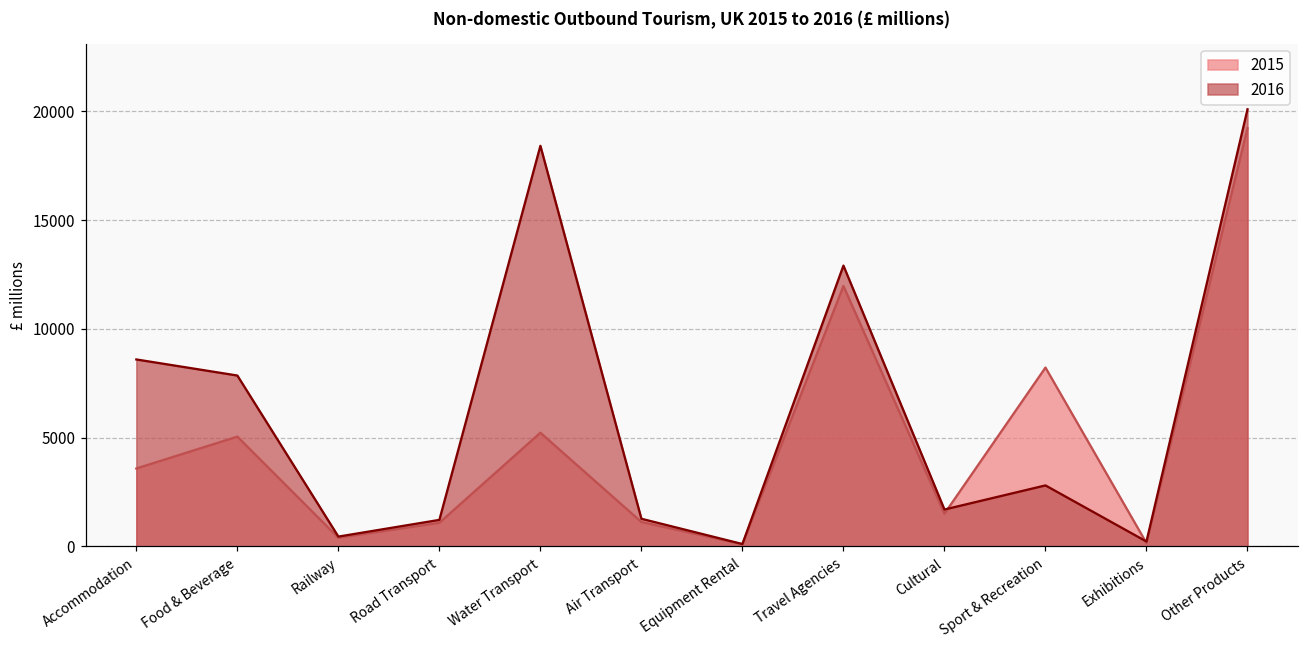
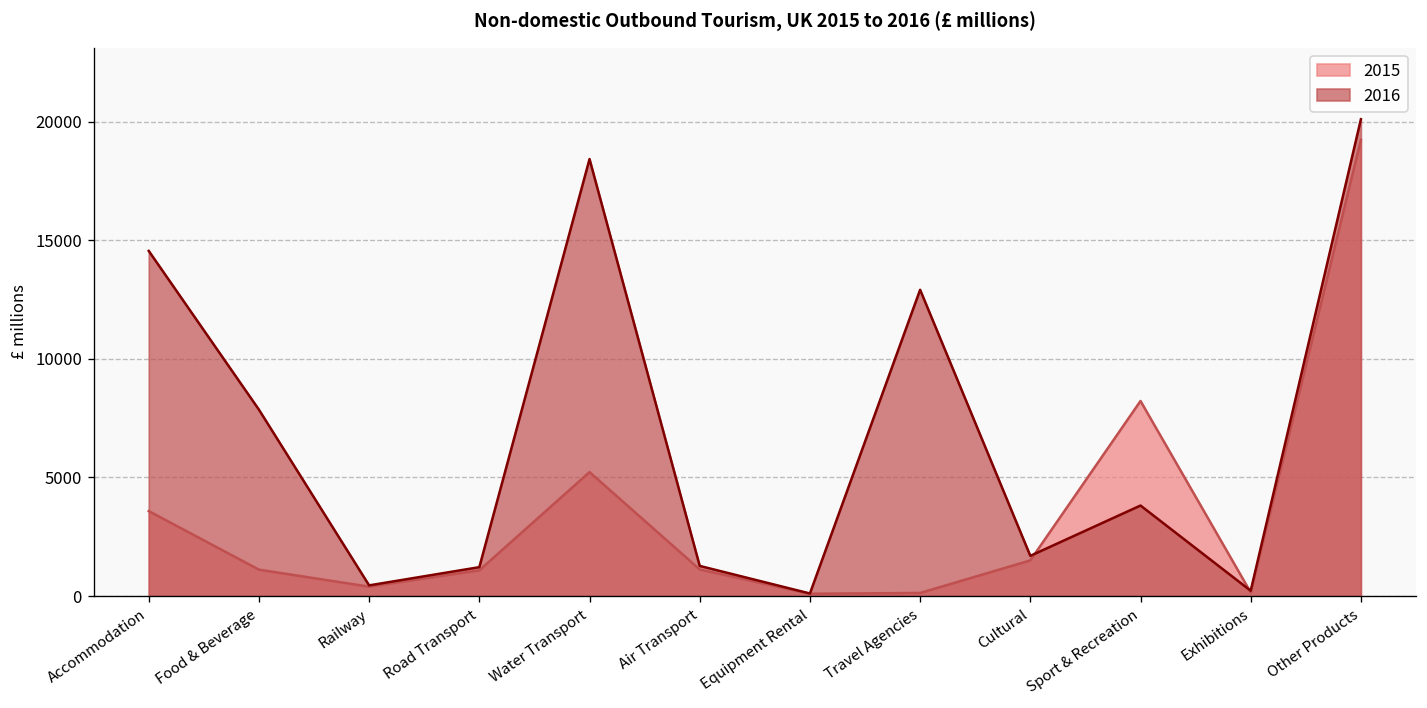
2016, Accommodation: 8600 -> 14500
2015, Food & Beverage: 5000 -> 1100
2015, Travel Agencies: 12000 -> 100
2016, Sport & Recreation: 2800 -> 3800
